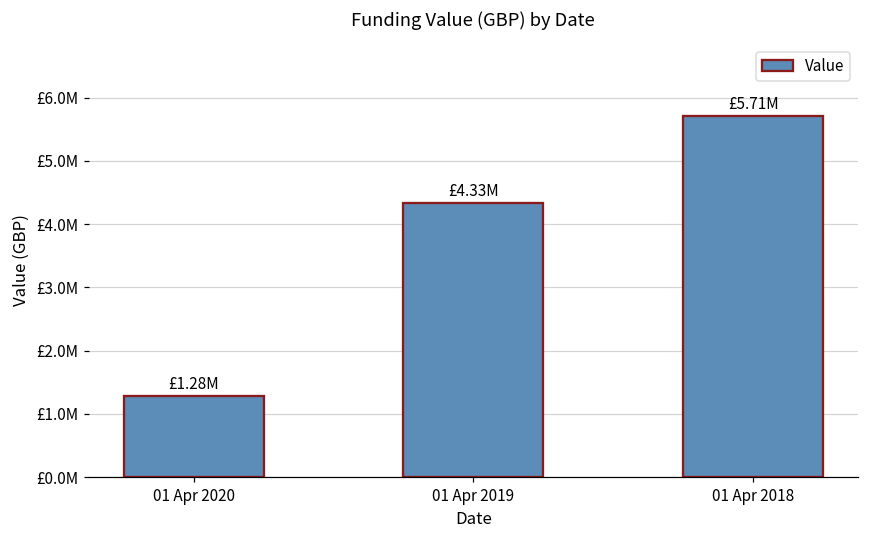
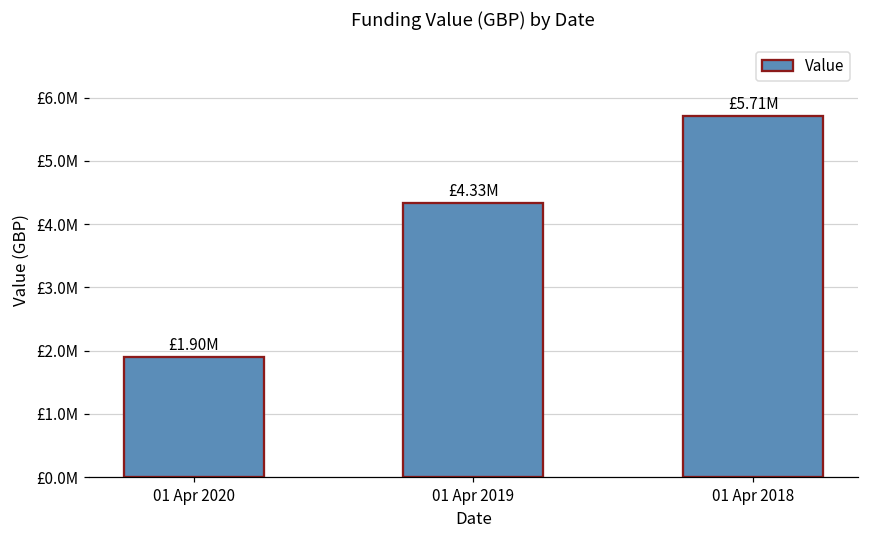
01 Apr 2020: £1.28M -> £1.90M
